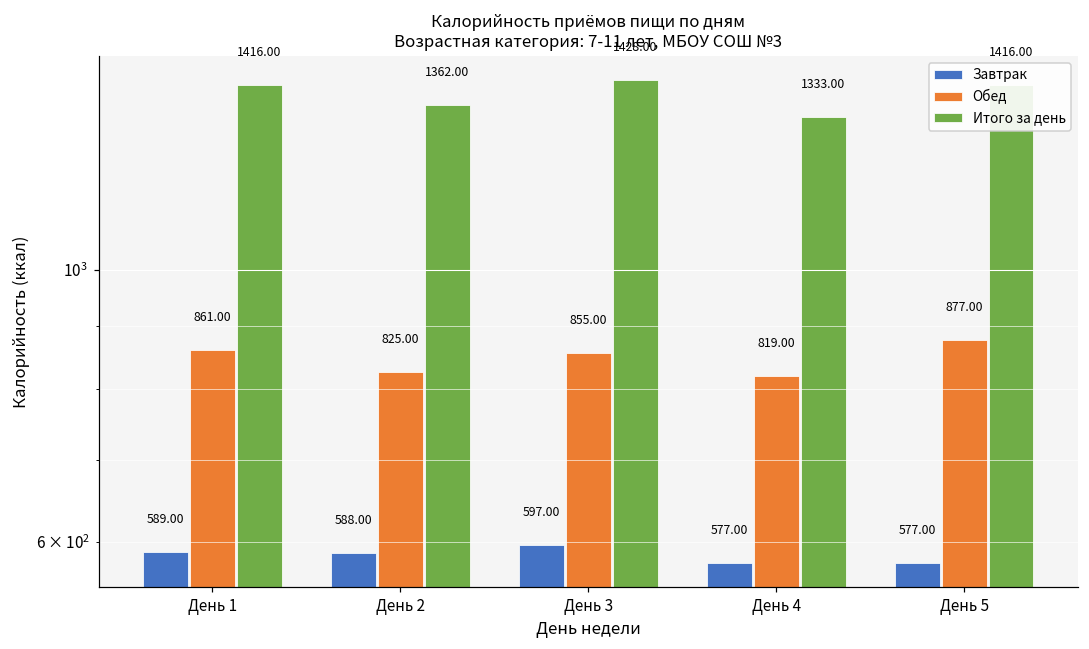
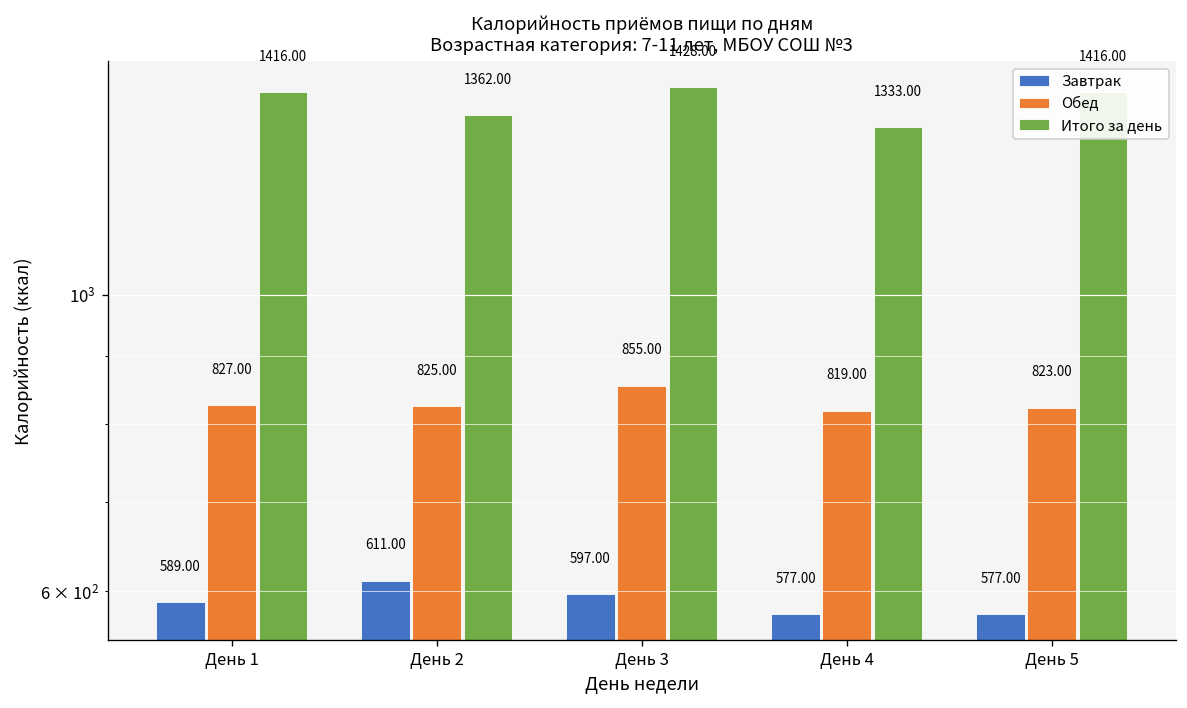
Обед, День 1: 861.00 -> 827.00
Завтрак, День 2: 588.00 -> 611.00
Обед, День 5: 877.00 -> 823.00
